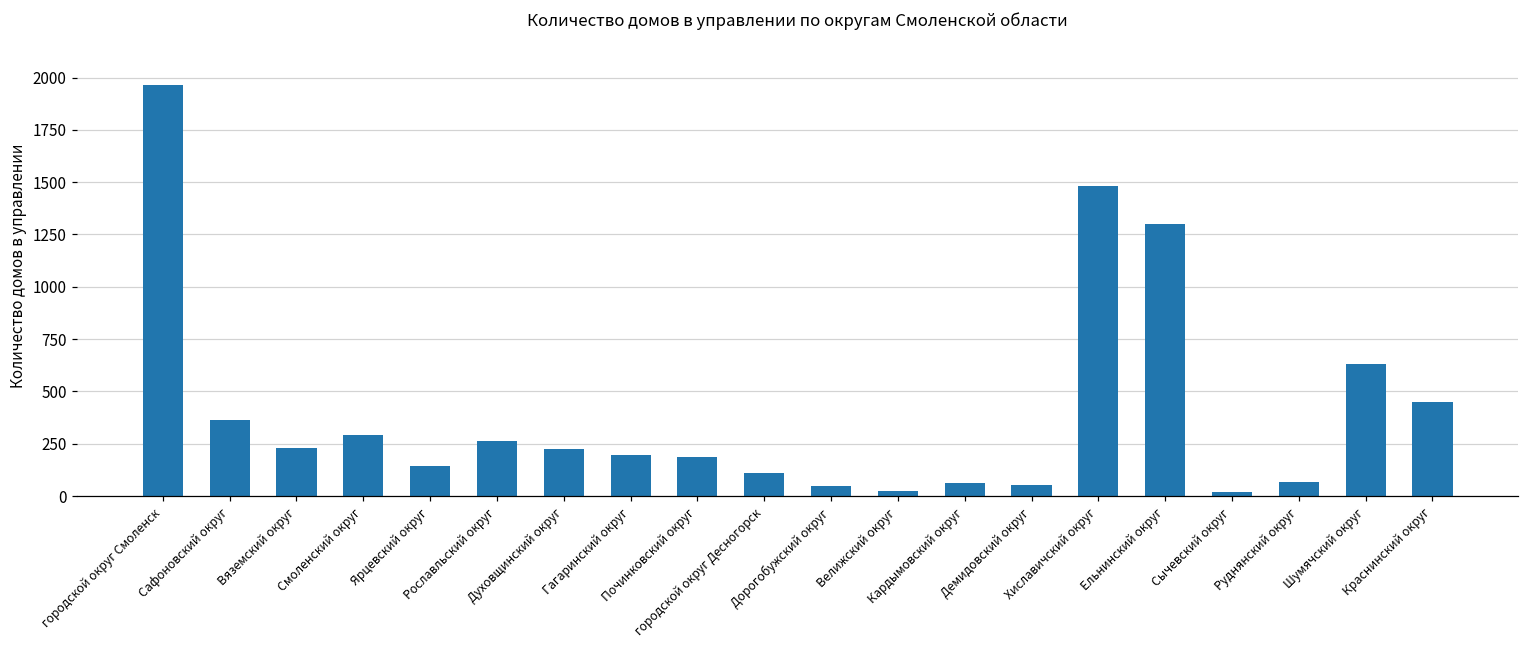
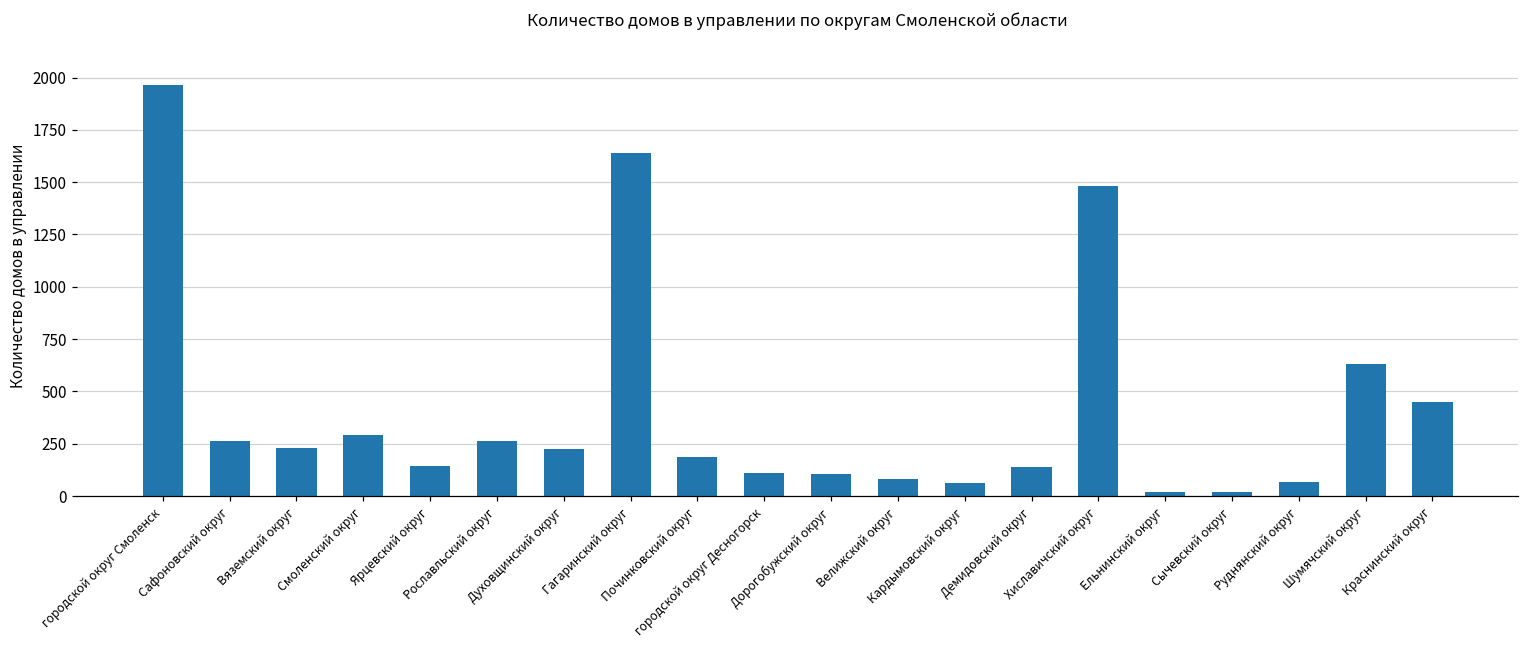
Сафоновский округ: 360 -> 260
Гагаринский округ: 200 -> 1640
Дорогобужский округ: 50 -> 110
Велижский округ: 20 -> 80
Демидовский округ: 50 -> 140
Ельнинский округ: 1300 -> 20
